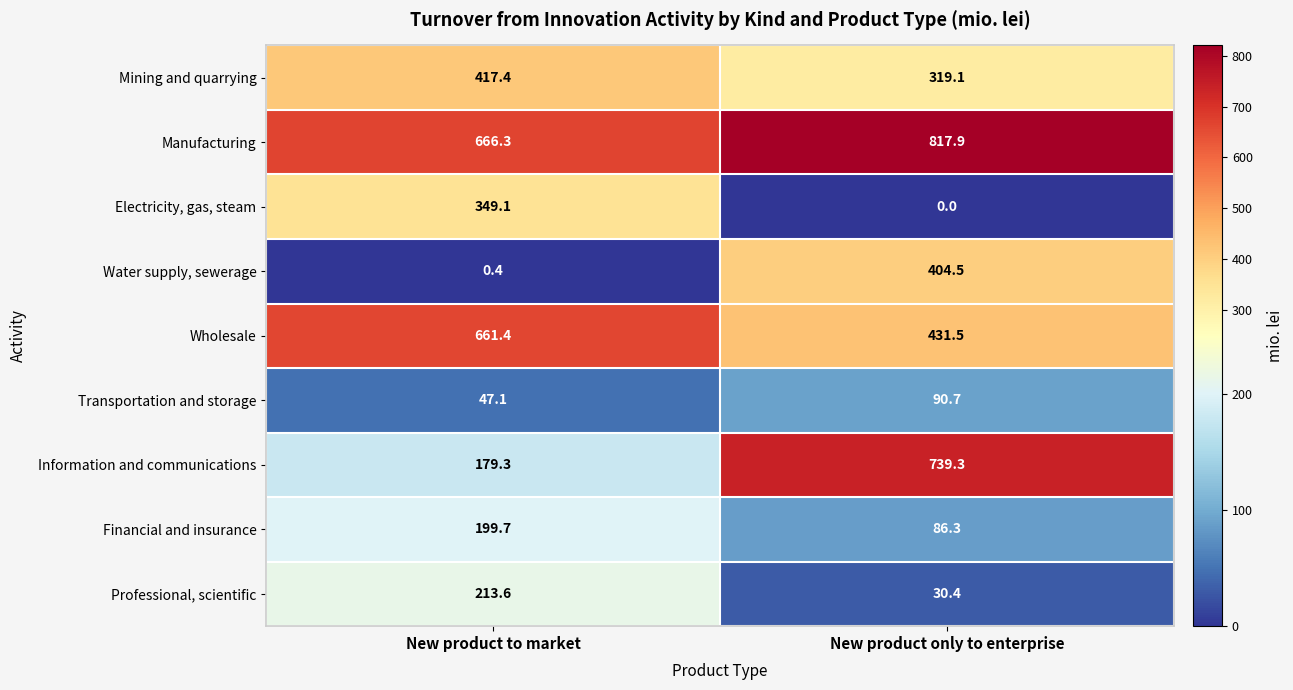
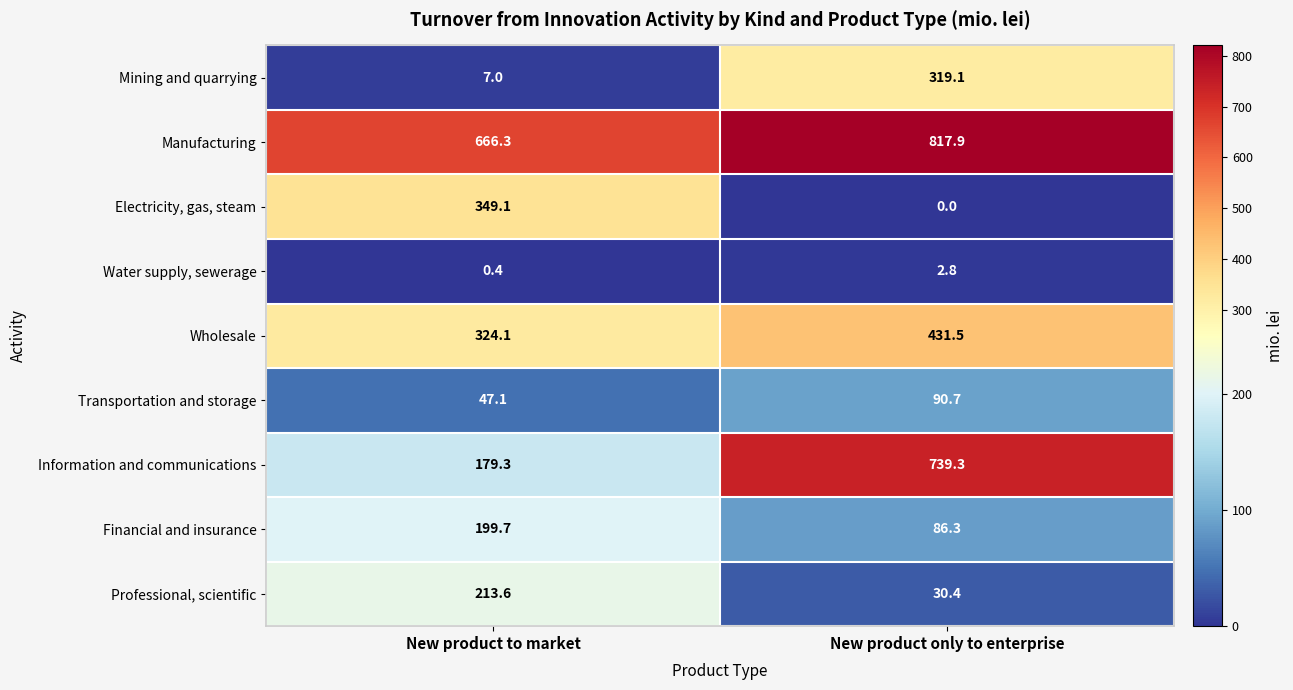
Mining and quarrying, New product to market: 417.4 -> 7.0
Water supply, sewerage, New product only to enterprise: 404.5 -> 2.8
Wholesale, New product to market: 661.4 -> 324.1
